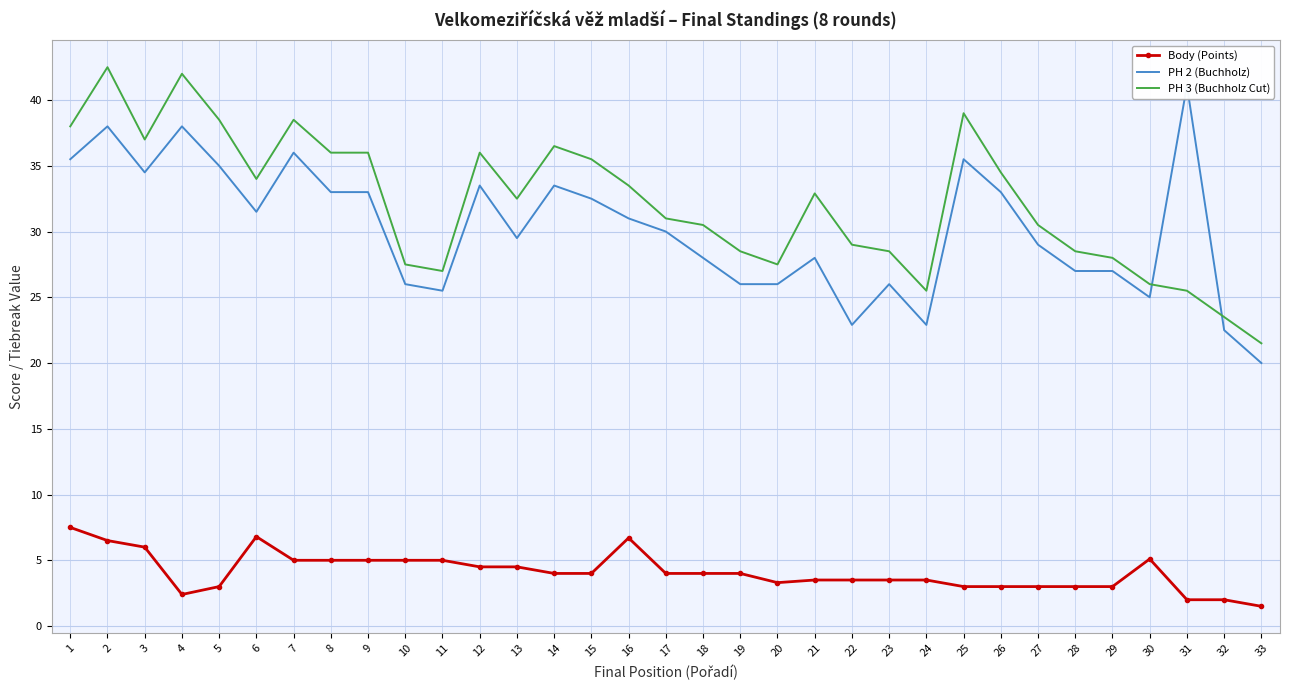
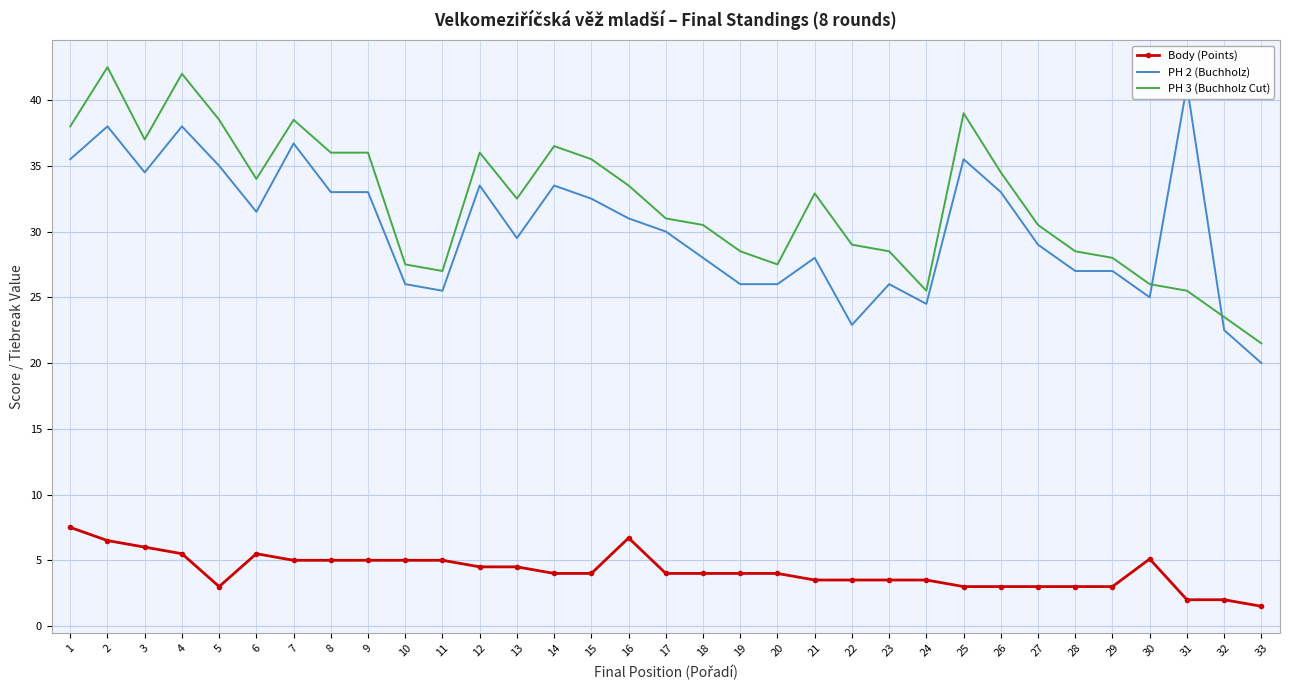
Body (Points), 4: 2.4 -> 5.5
Body (Points), 6: 6.8 -> 5.5
PH 2 (Buchholz), 7: 36.0 -> 36.7
Body (Points), 20: 3.3 -> 4.0
PH 2 (Buchholz), 24: 22.9 -> 24.5
